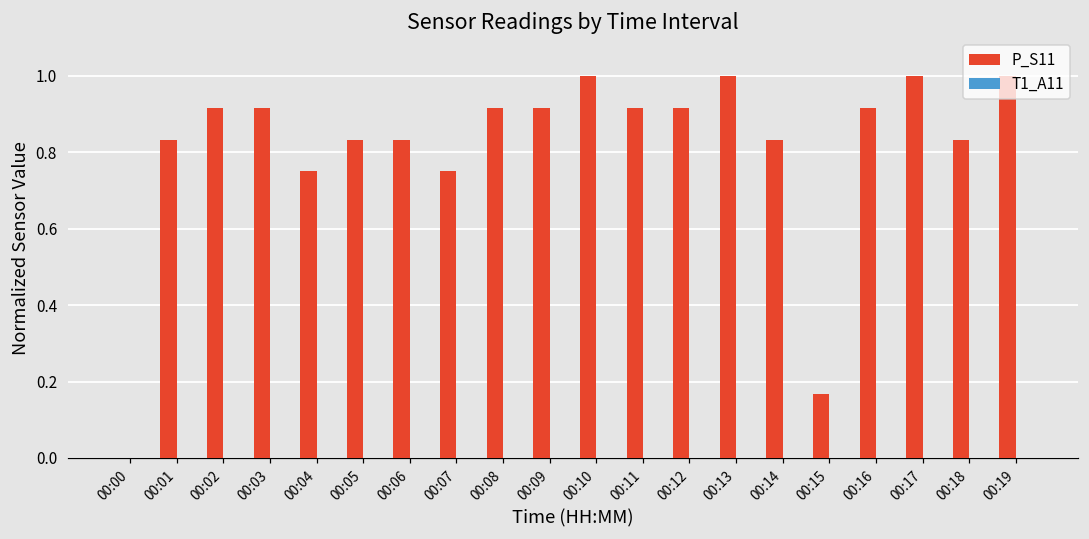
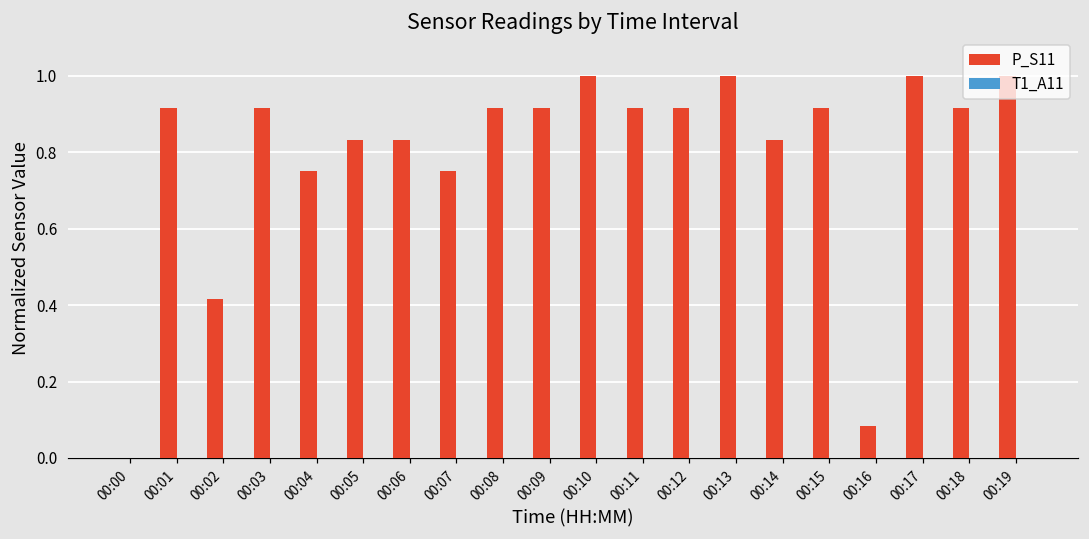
P_S11, 00:01: 0.83 -> 0.92
P_S11, 00:02: 0.92 -> 0.42
P_S11, 00:15: 0.17 -> 0.92
P_S11, 00:16: 0.92 -> 0.08
P_S11, 00:18: 0.83 -> 0.92
